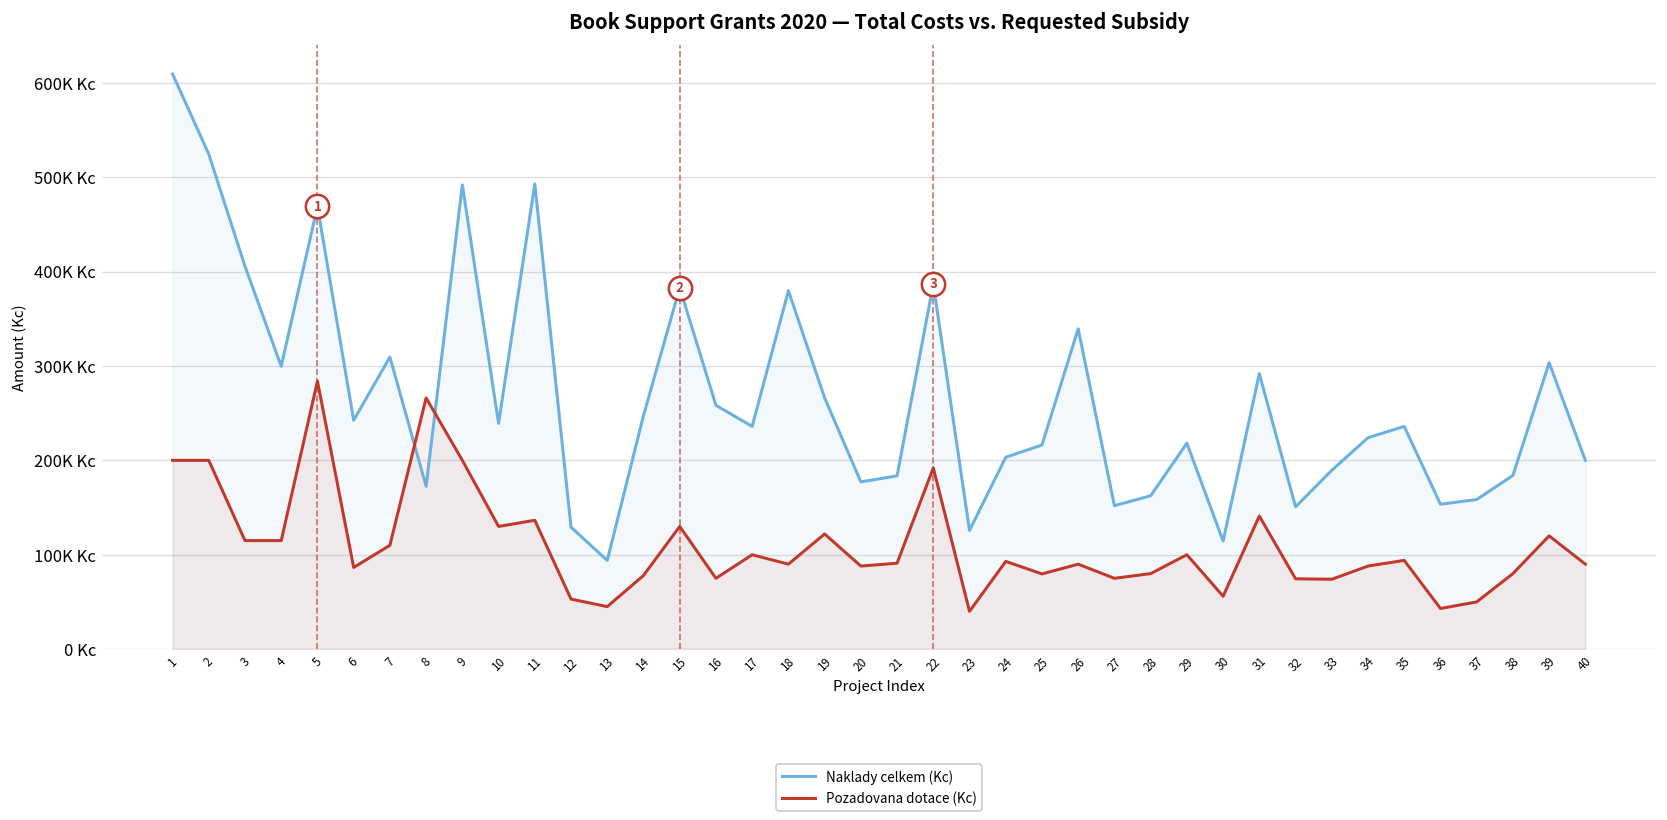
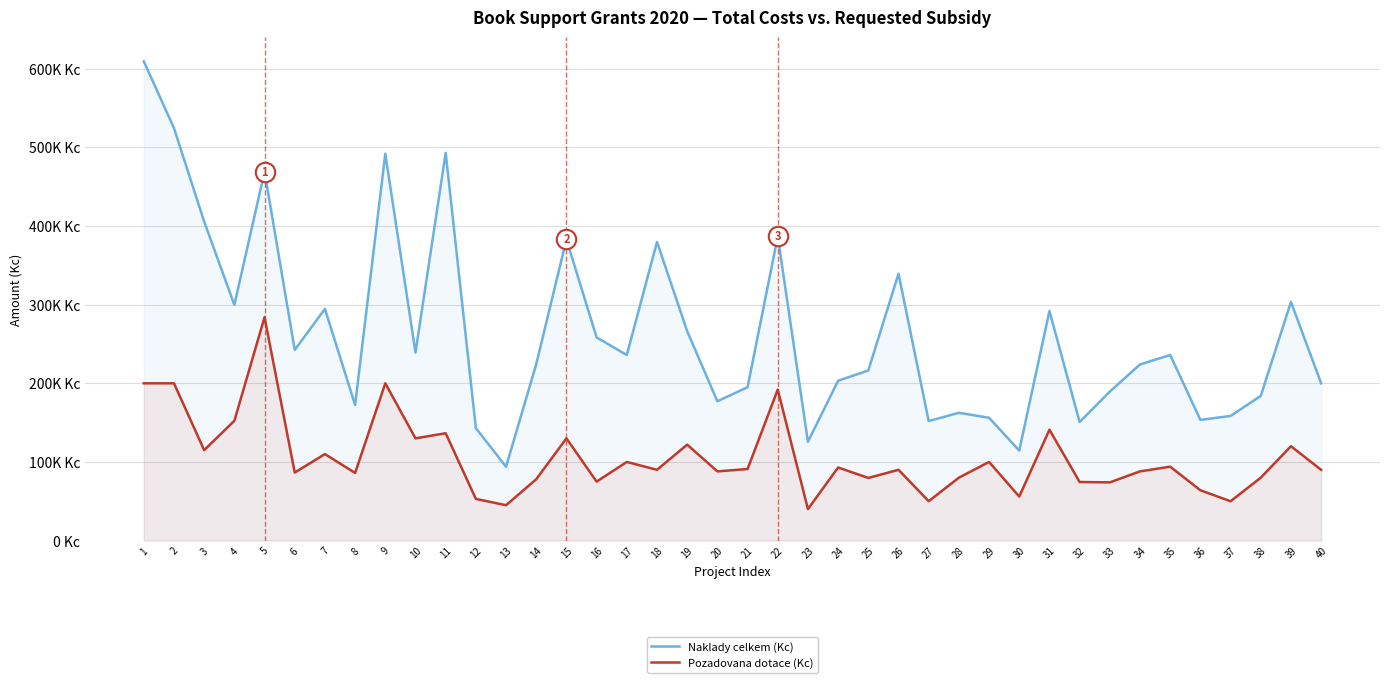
Pozadovana dotace (Kc), 4: 120K Kc -> 150K Kc
Naklady celkem (Kc), 7: 310K Kc -> 290K Kc
Pozadovana dotace (Kc), 8: 270K Kc -> 90K Kc
Naklady celkem (Kc), 12: 130K Kc -> 140K Kc
Naklady celkem (Kc), 14: 250K Kc -> 220K Kc
Naklady celkem (Kc), 21: 180K Kc -> 200K Kc
Pozadovana dotace (Kc), 27: 80K Kc -> 50K Kc
Naklady celkem (Kc), 29: 220K Kc -> 160K Kc
Pozadovana dotace (Kc), 36: 40K Kc -> 60K Kc
